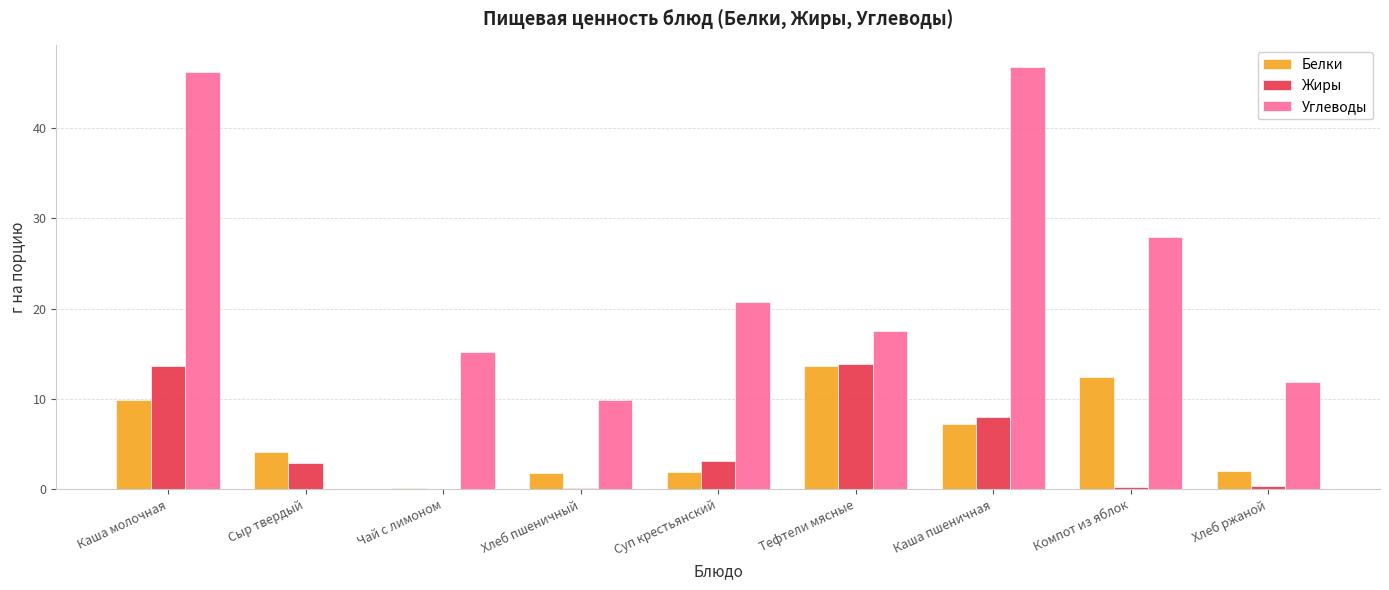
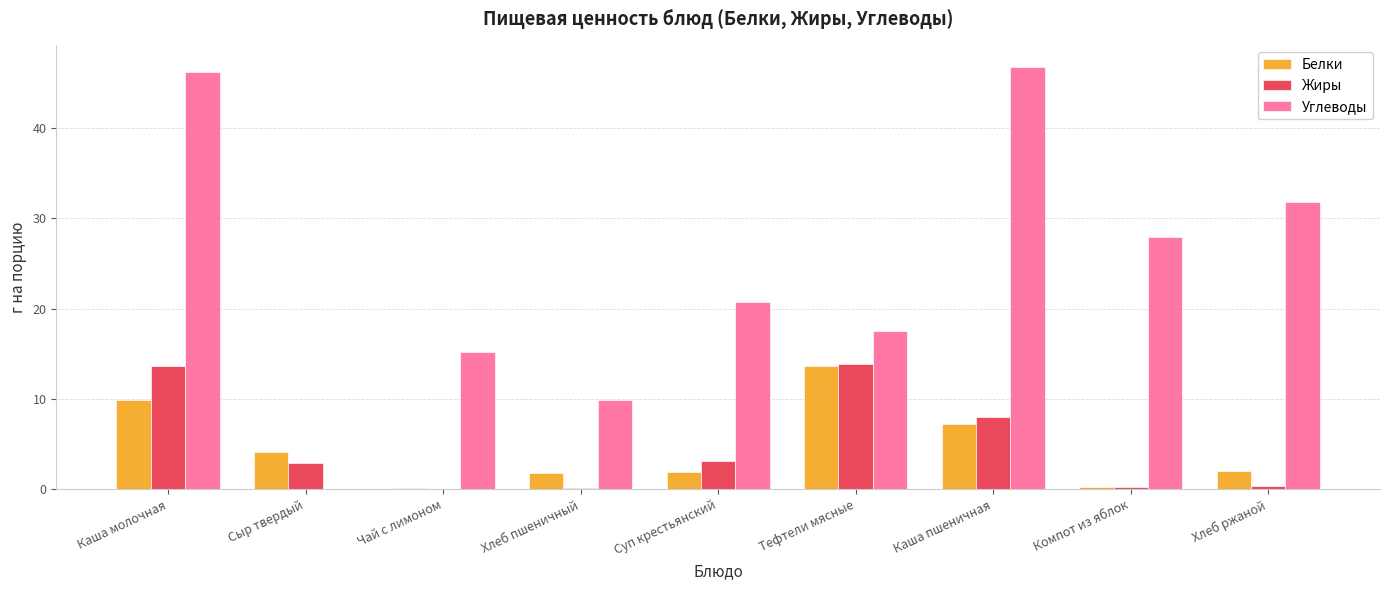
Белки, Компот из яблок: 12 -> 0
Углеводы, Хлеб ржаной: 12 -> 32
